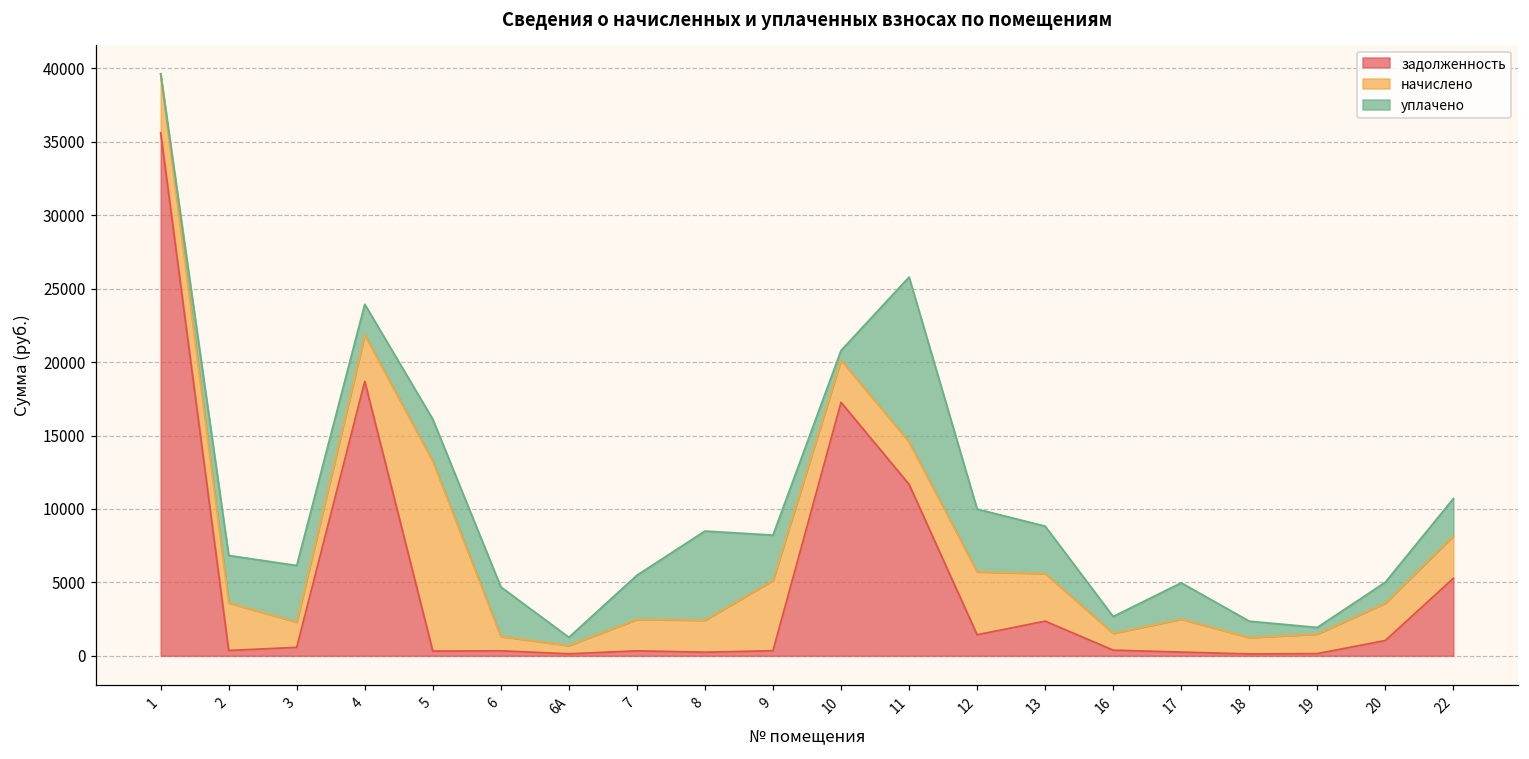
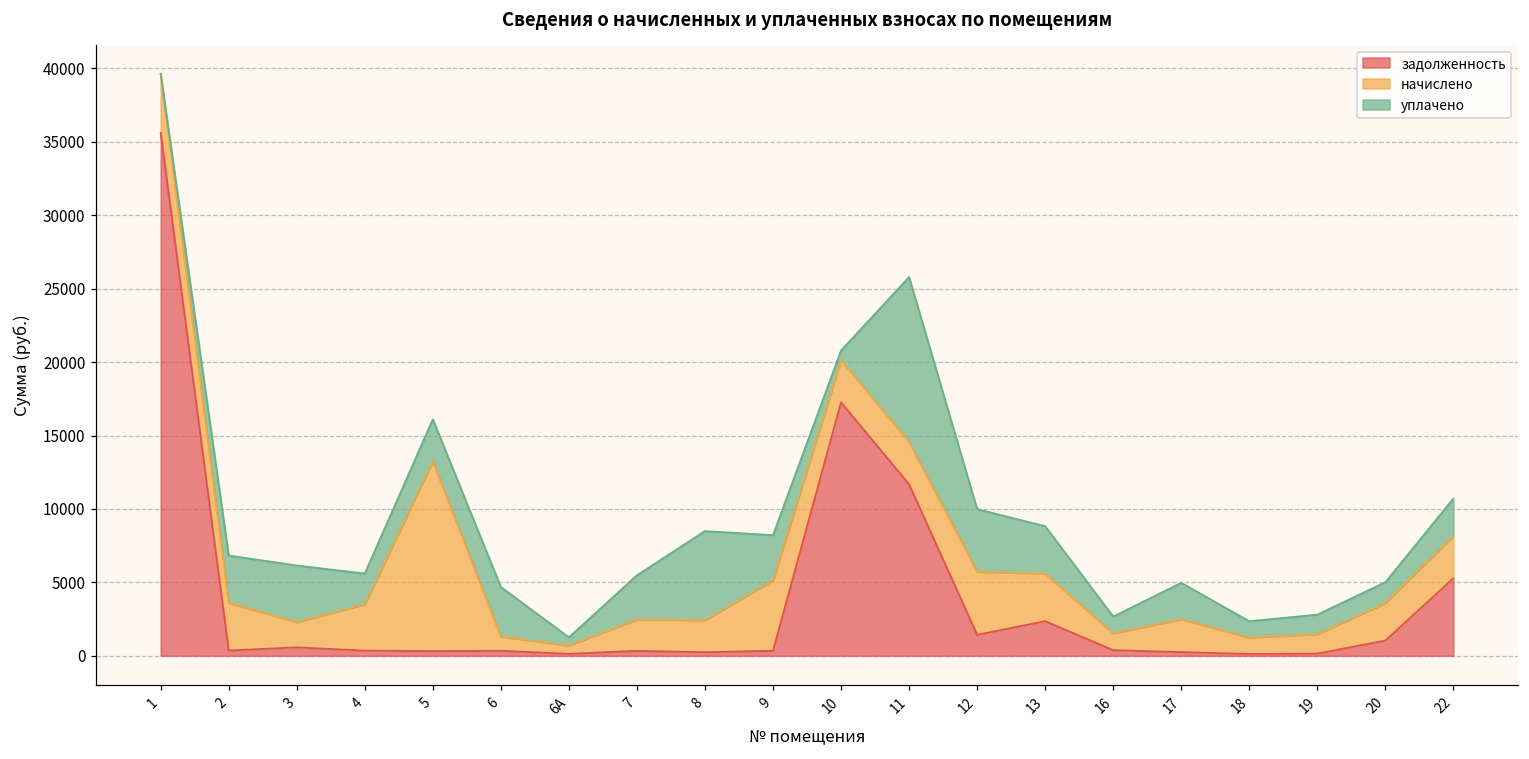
задолженность, 4: 18700 -> 400
уплачено, 19: 500 -> 1300
